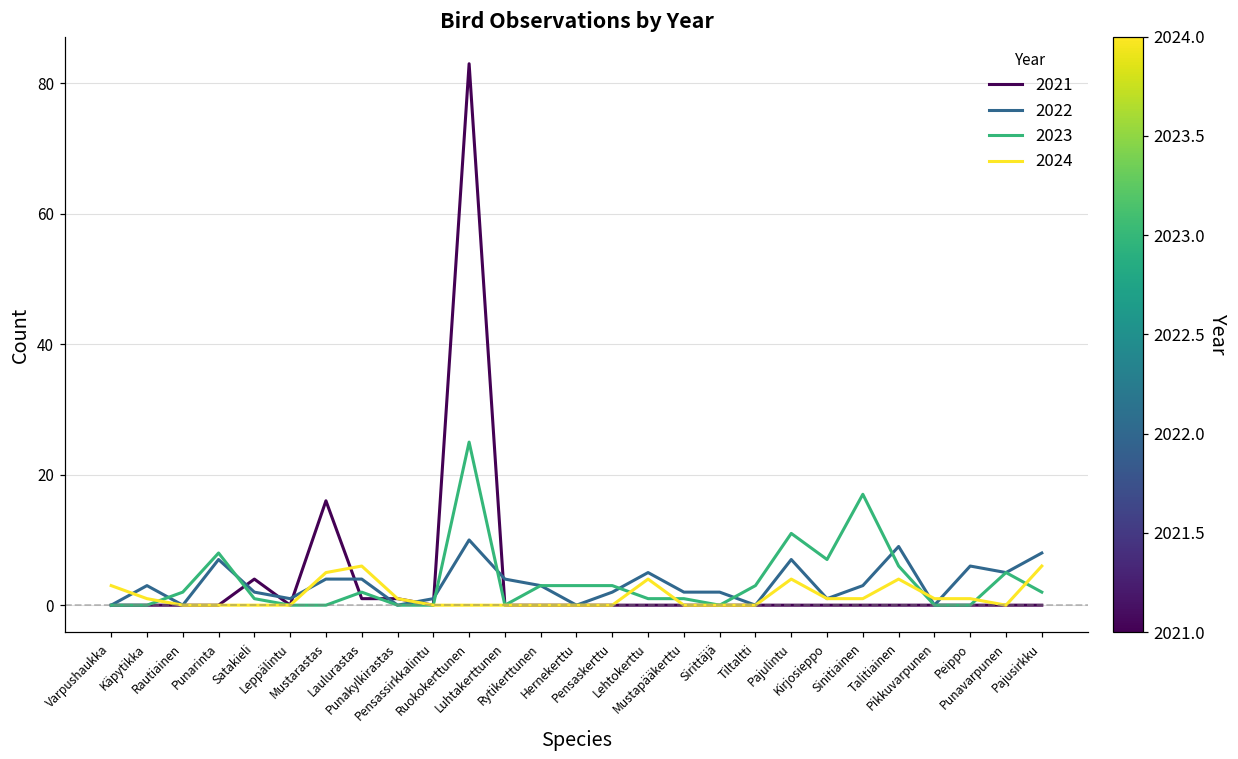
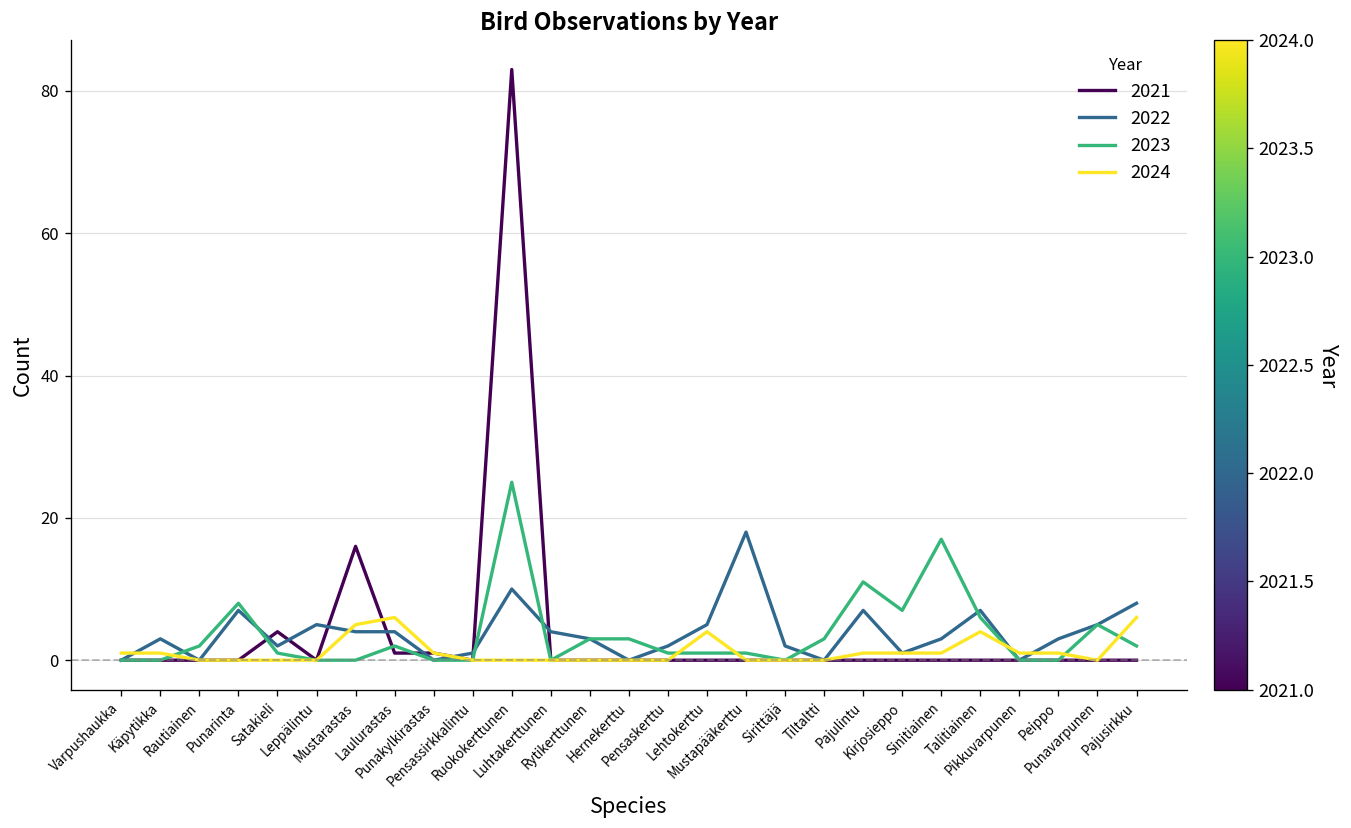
2024, Varpushaukka: 3 -> 1
2022, Leppälintu: 1 -> 5
2023, Pensaskerttu: 3 -> 1
2022, Mustapääkerttu: 2 -> 18
2024, Pajulintu: 4 -> 1
2022, Talitiainen: 9 -> 7
2022, Peippo: 6 -> 3
